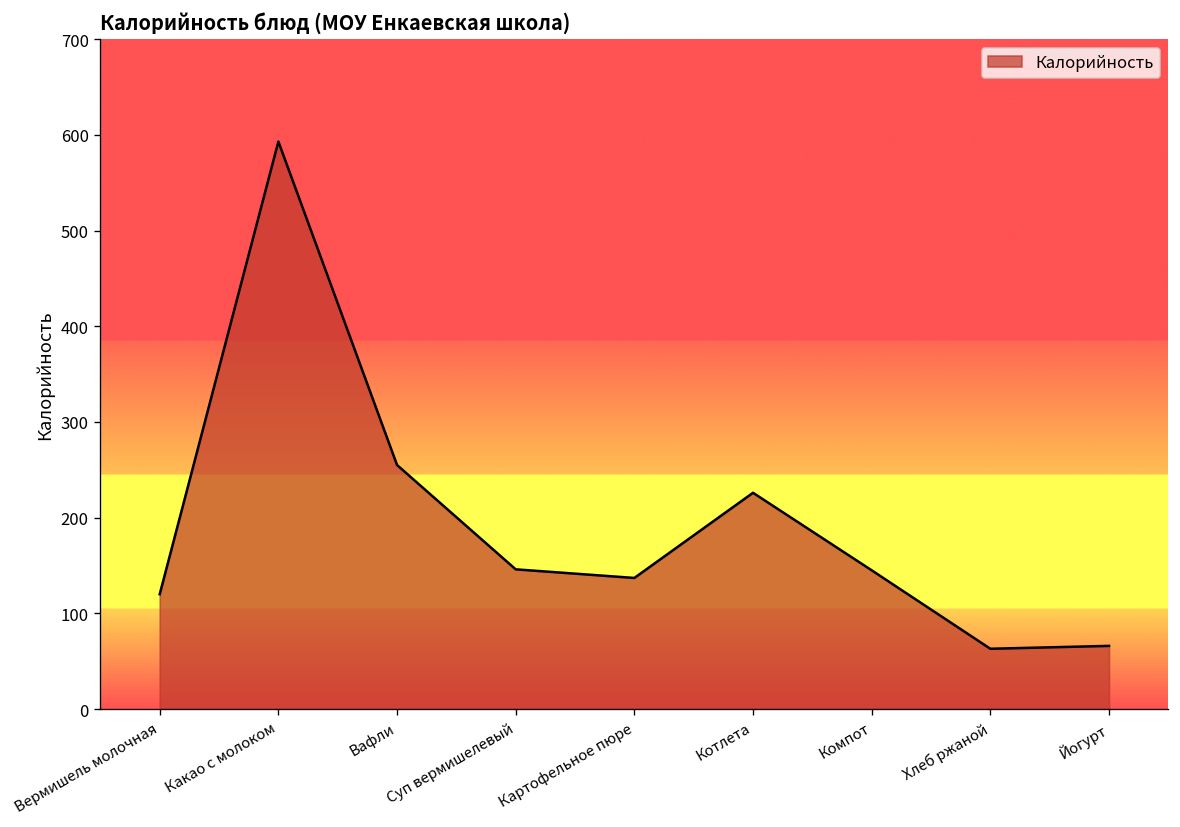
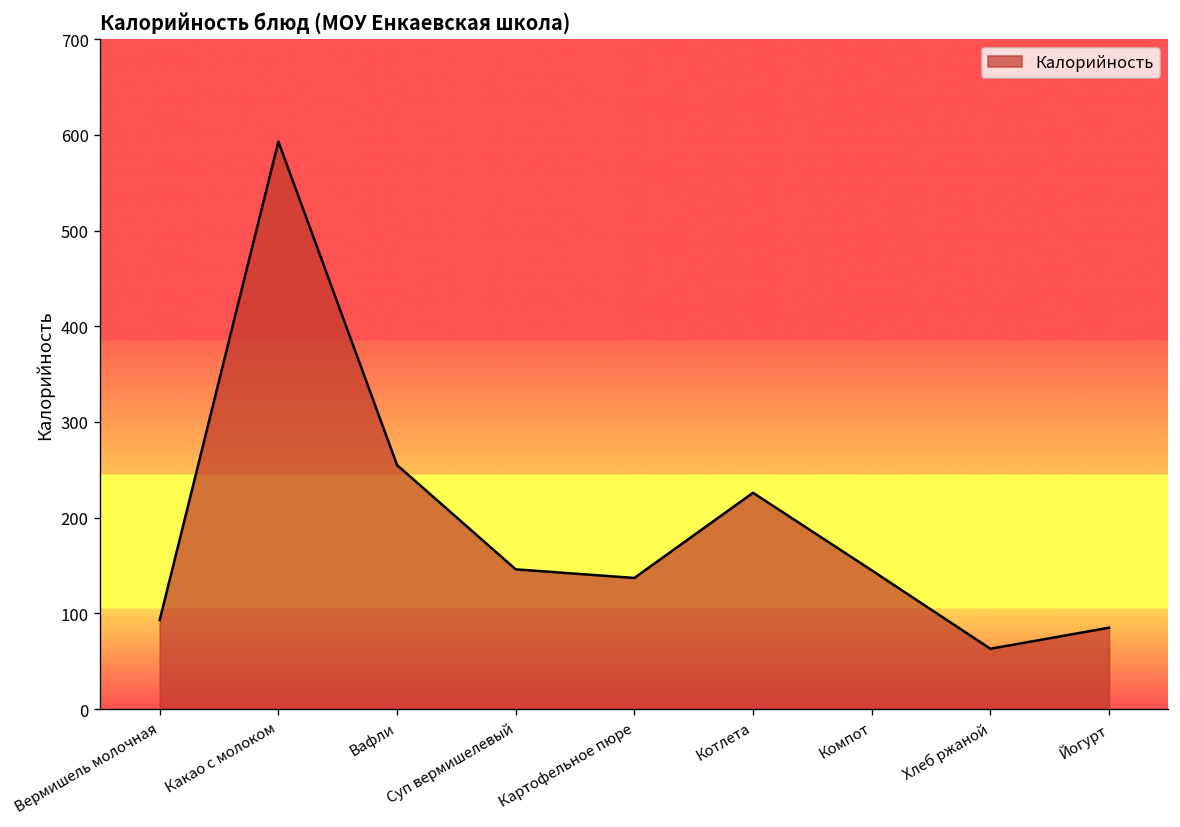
Вермишель молочная: 120 -> 90
Йогурт: 70 -> 90
